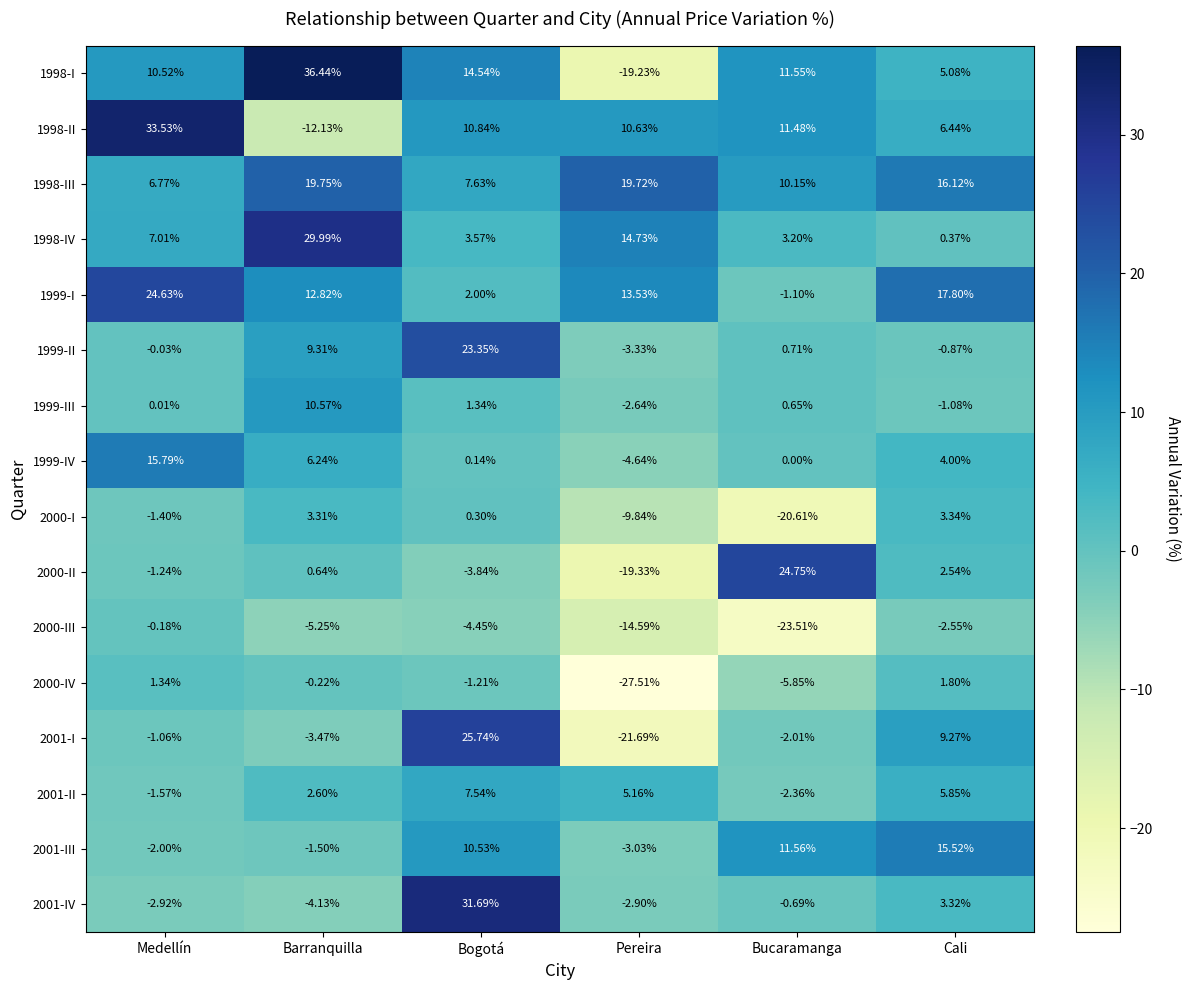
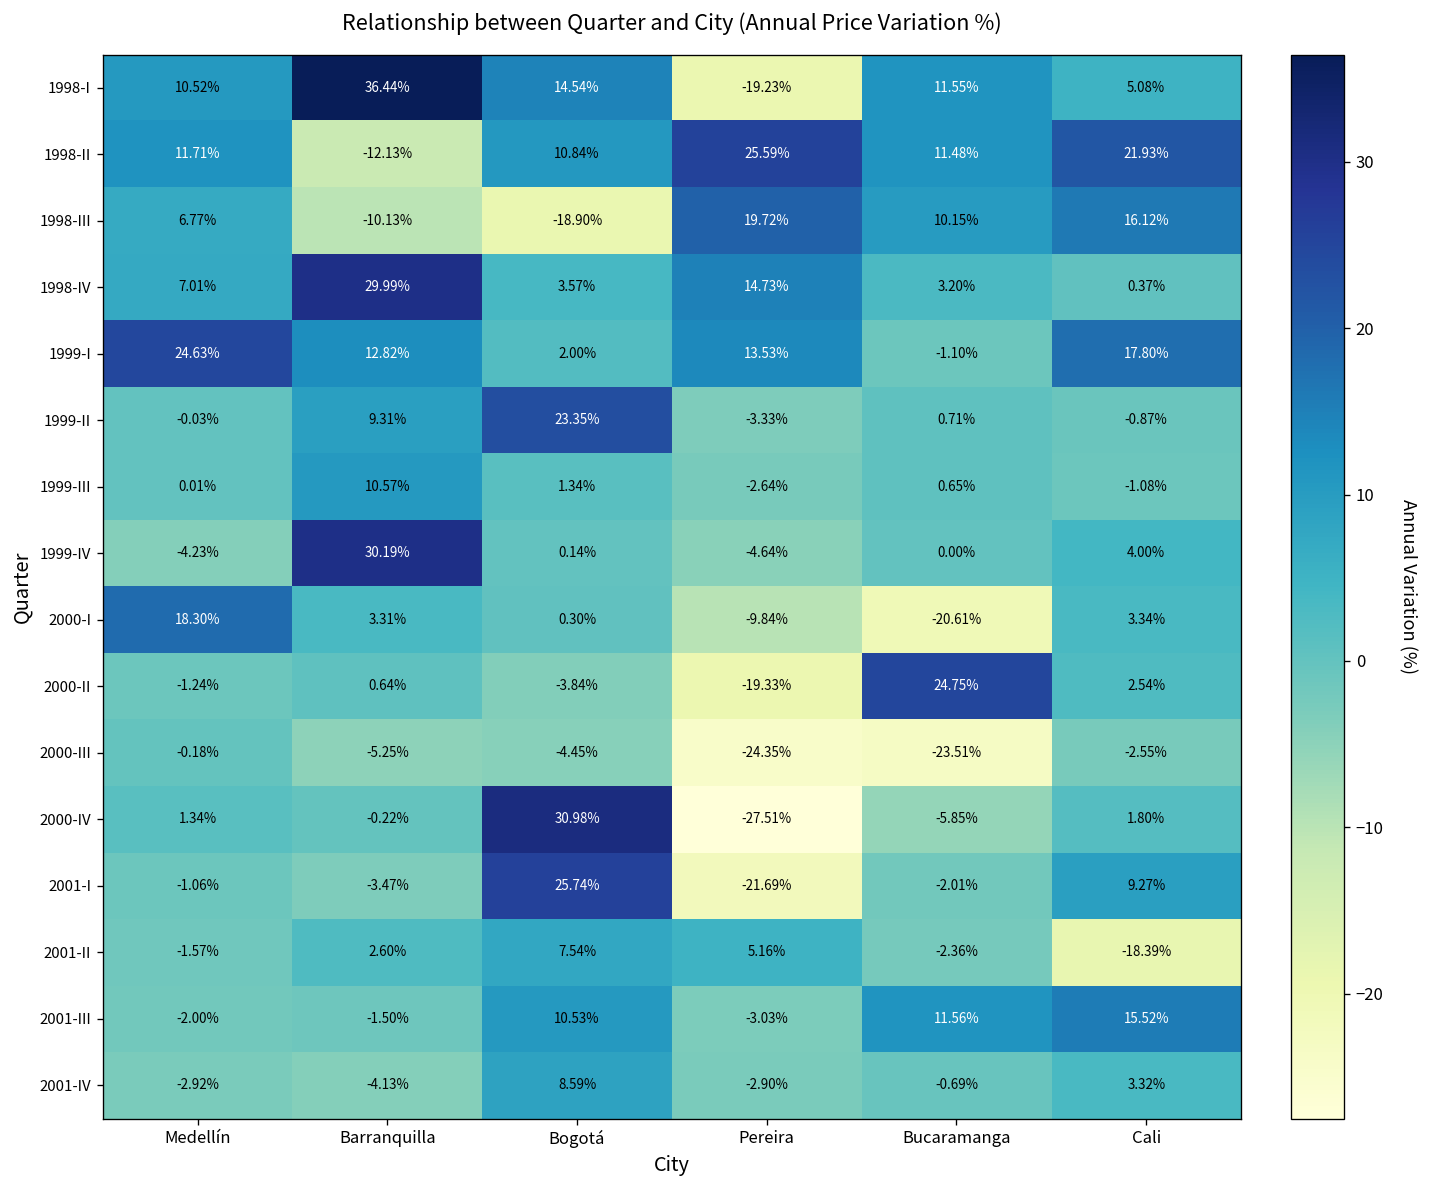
1998-II, Medellín: 33.53% -> 11.71%
1998-II, Pereira: 10.63% -> 25.59%
1998-II, Cali: 6.44% -> 21.93%
1998-III, Barranquilla: 19.75% -> -10.13%
1998-III, Bogotá: 7.63% -> -18.90%
1999-IV, Medellín: 15.79% -> -4.23%
1999-IV, Barranquilla: 6.24% -> 30.19%
2000-I, Medellín: -1.40% -> 18.30%
2000-III, Pereira: -14.59% -> -24.35%
2000-IV, Bogotá: -1.21% -> 30.98%
2001-II, Cali: 5.85% -> -18.39%
2001-IV, Bogotá: 31.69% -> 8.59%
